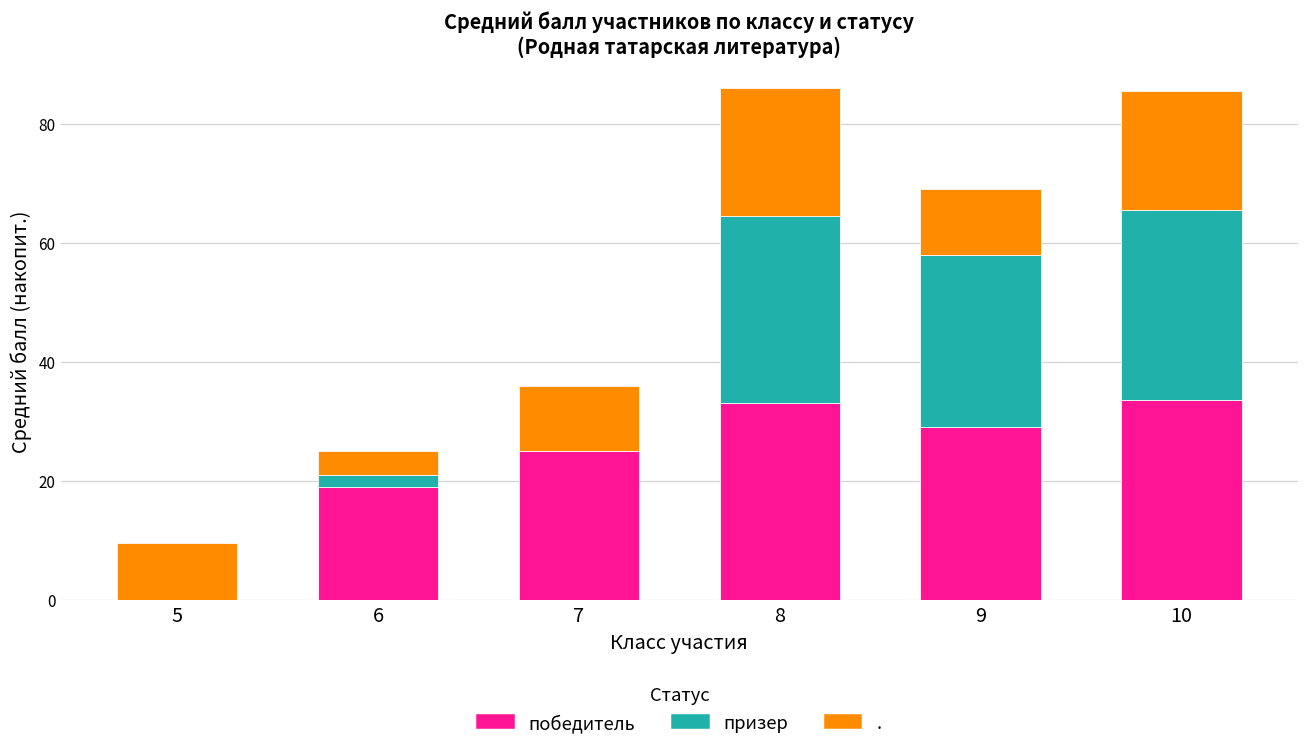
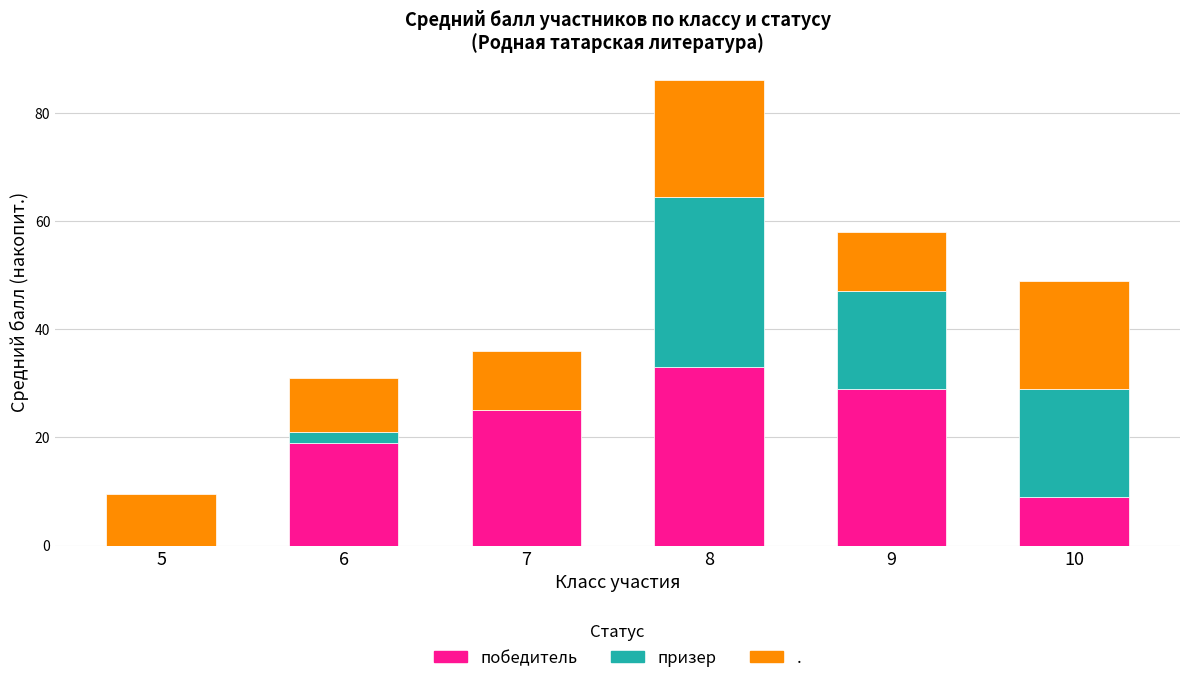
., 6: 4 -> 10
призер, 9: 29 -> 18
победитель, 10: 34 -> 9
призер, 10: 32 -> 20
